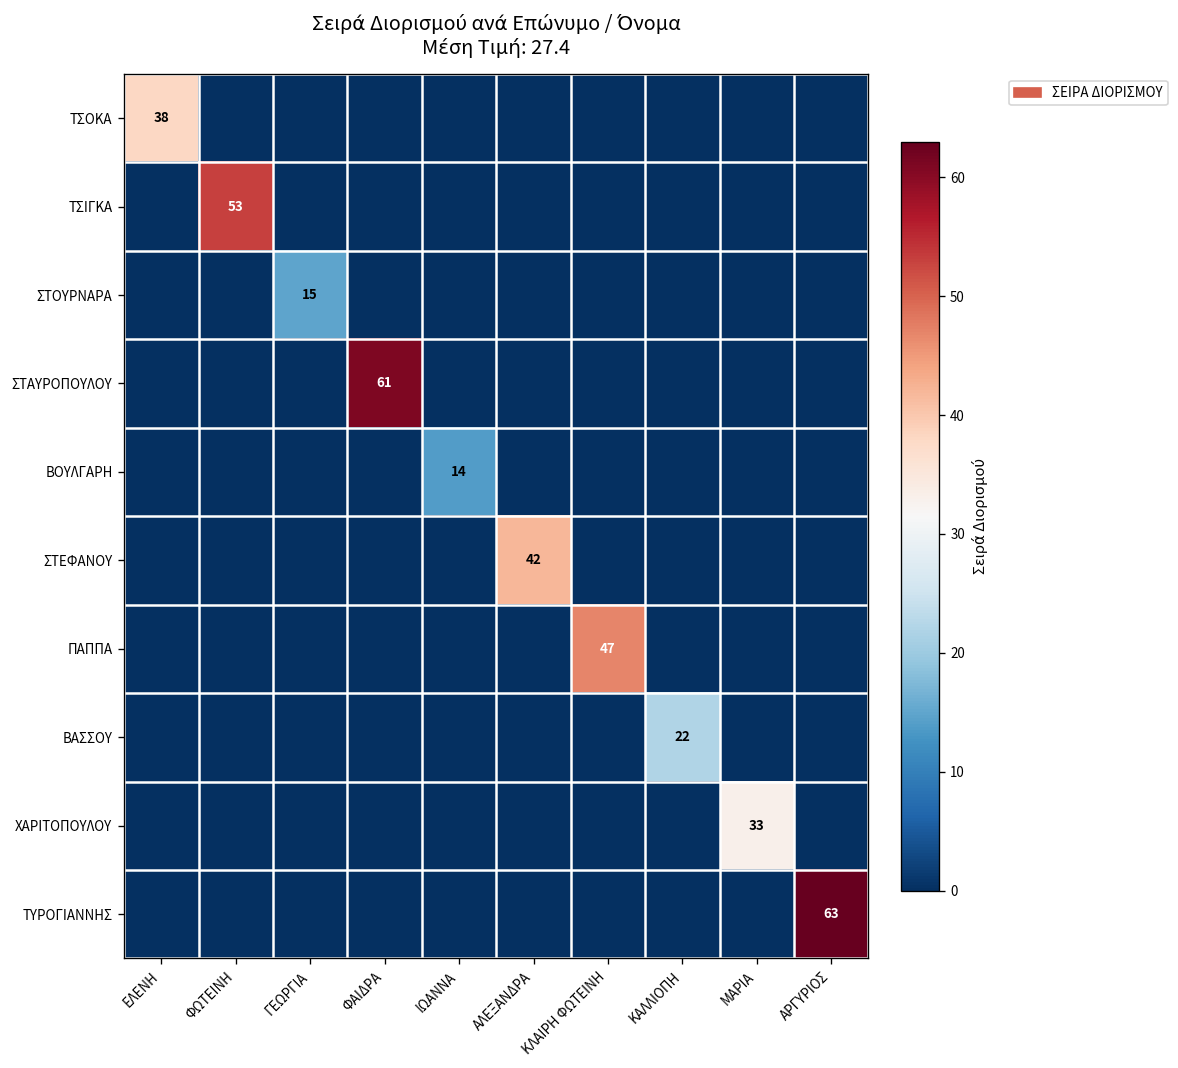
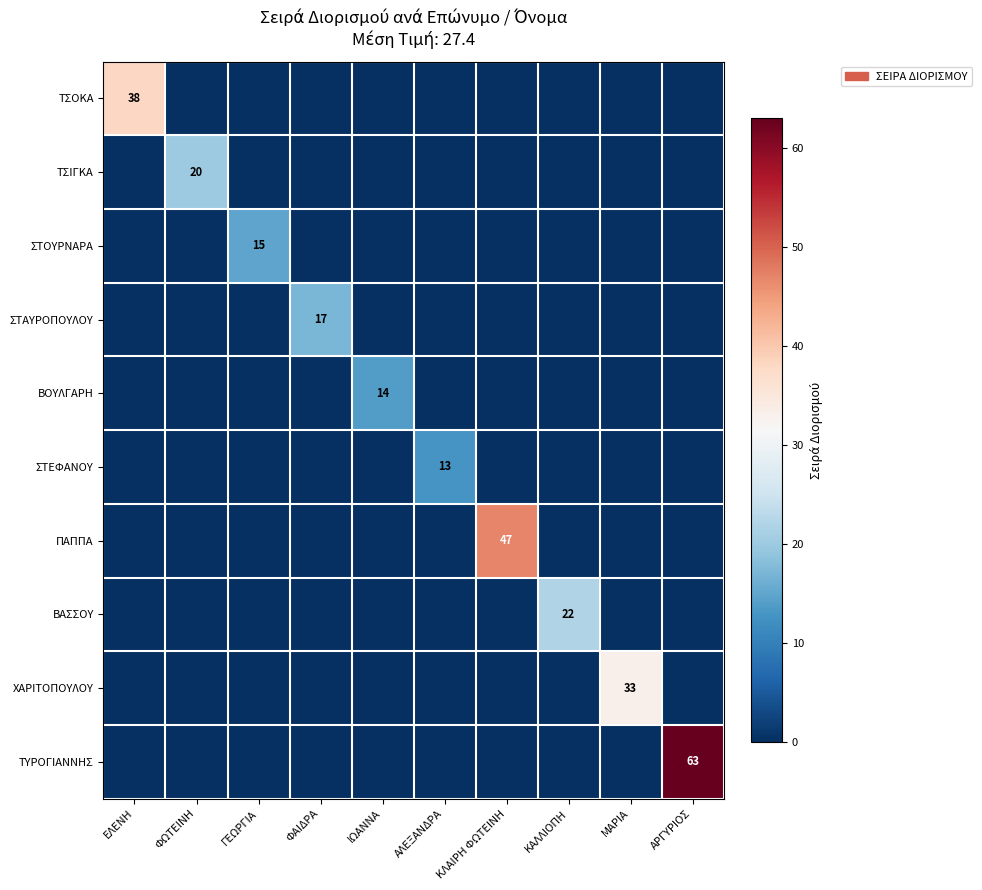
ΤΣΙΓΚΑ, ΦΩΤΕΙΝΗ: 53 -> 20
ΣΤΑΥΡΟΠΟΥΛΟΥ, ΦΑΙΔΡΑ: 61 -> 17
ΣΤΕΦΑΝΟΥ, ΑΛΕΞΑΝΔΡΑ: 42 -> 13
